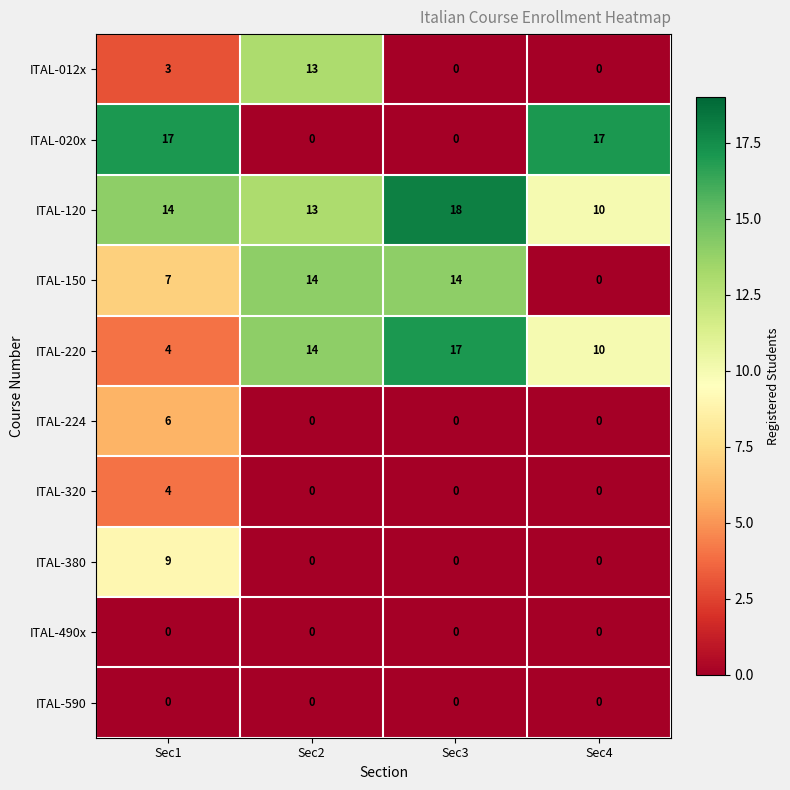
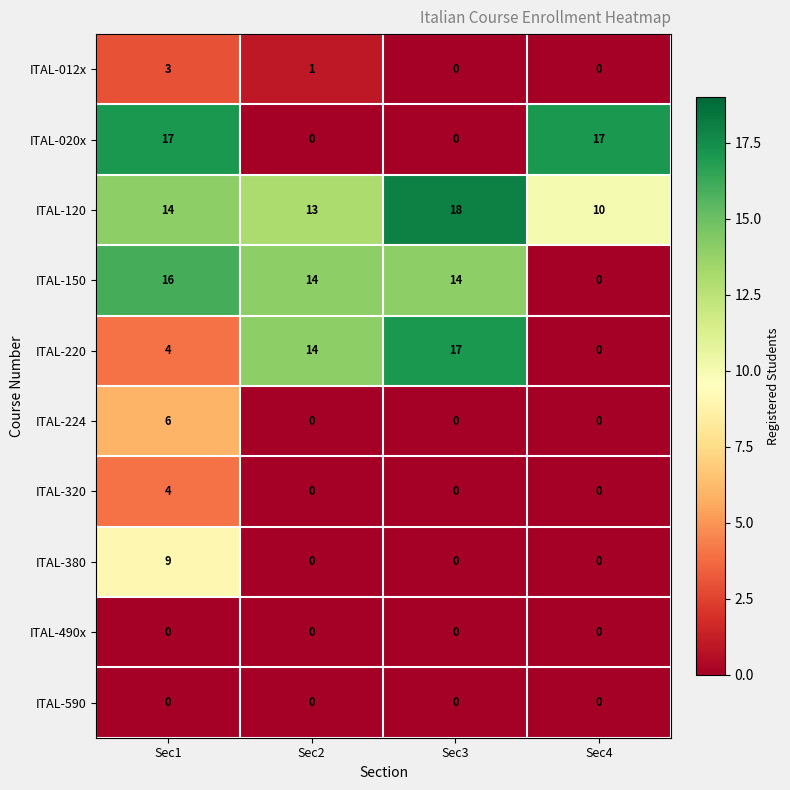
ITAL-012x, Sec2: 13 -> 1
ITAL-150, Sec1: 7 -> 16
ITAL-220, Sec4: 10 -> 0
